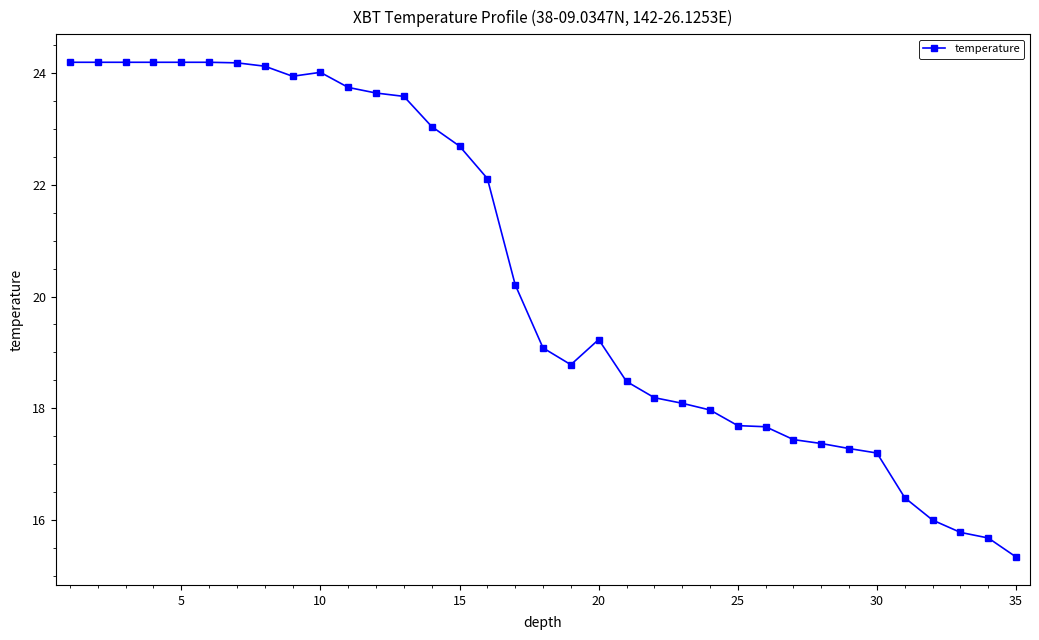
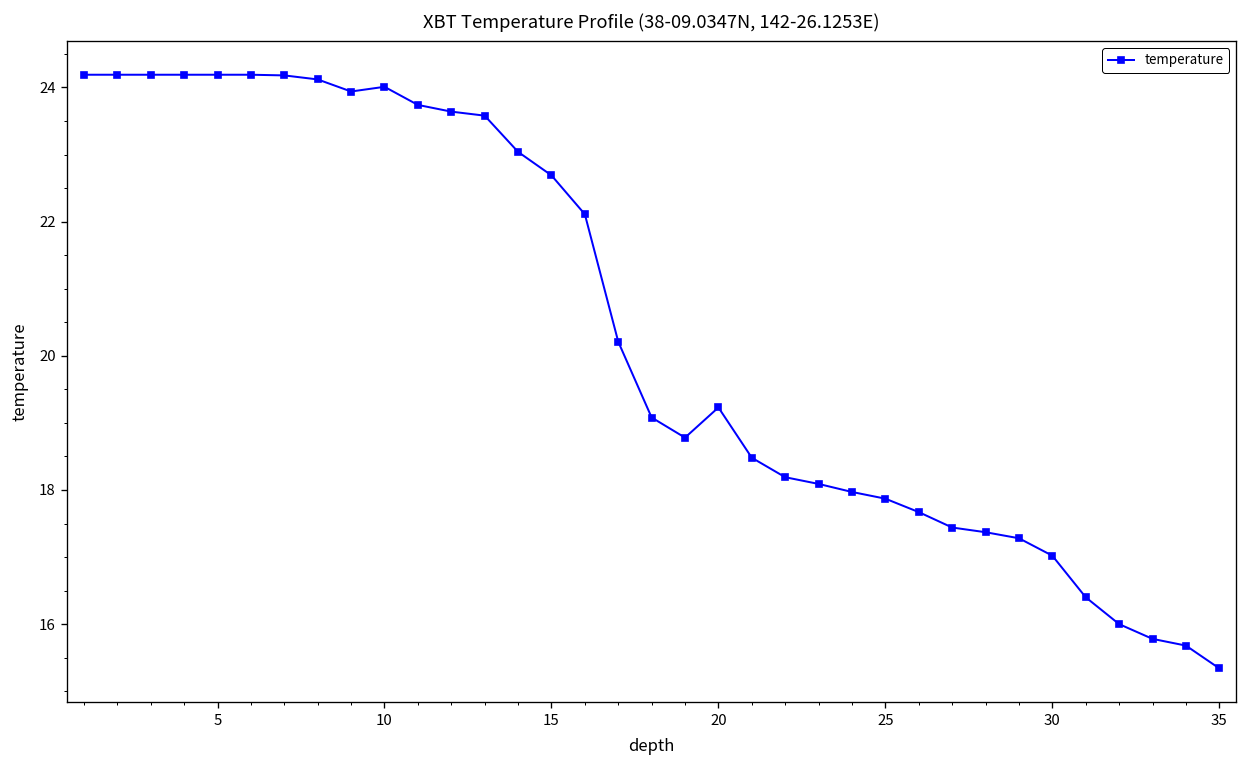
25: 17.7 -> 17.9
30: 17.2 -> 17.0
